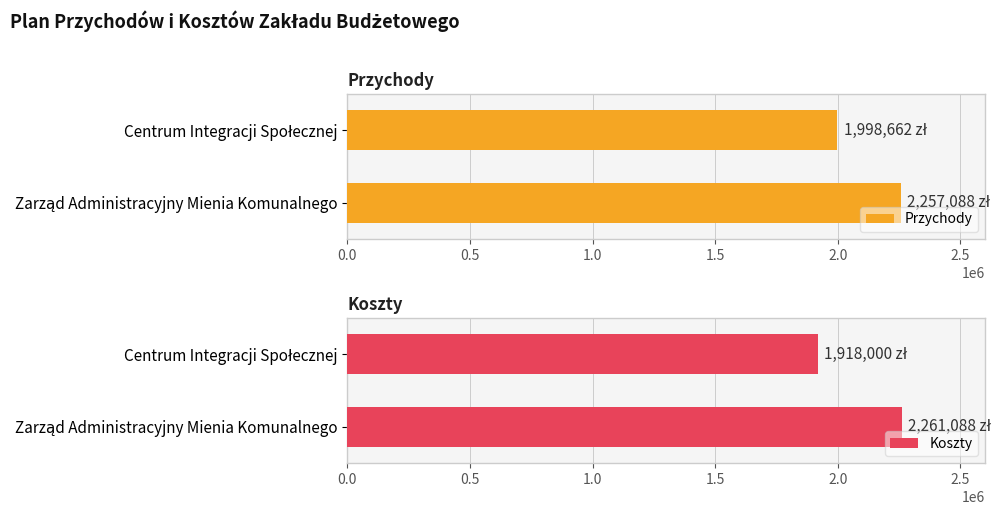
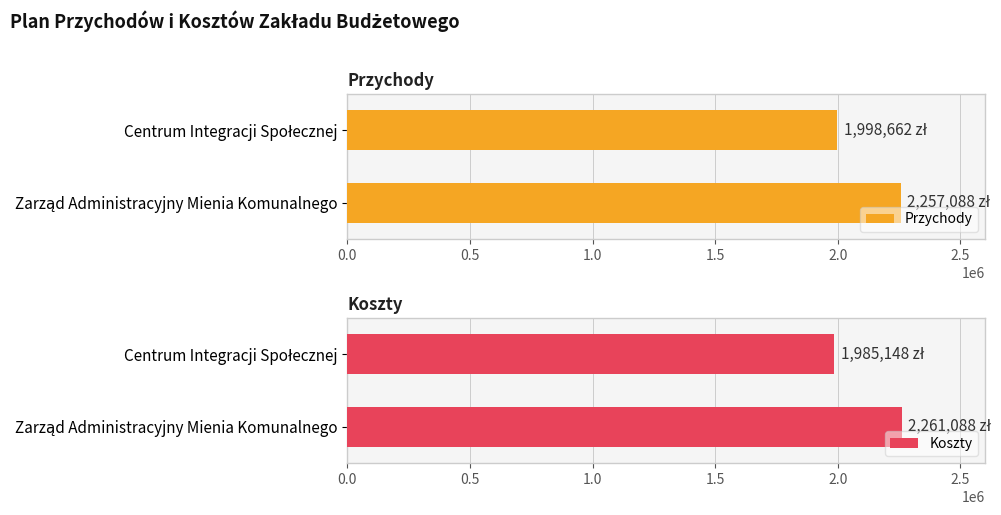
Koszty, Centrum Integracji Społecznej: 1,918,000 -> 1,985,148
